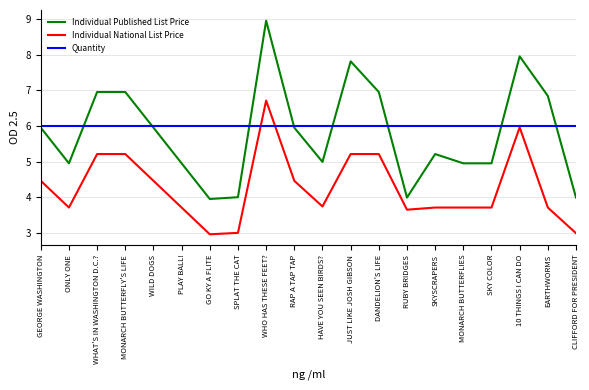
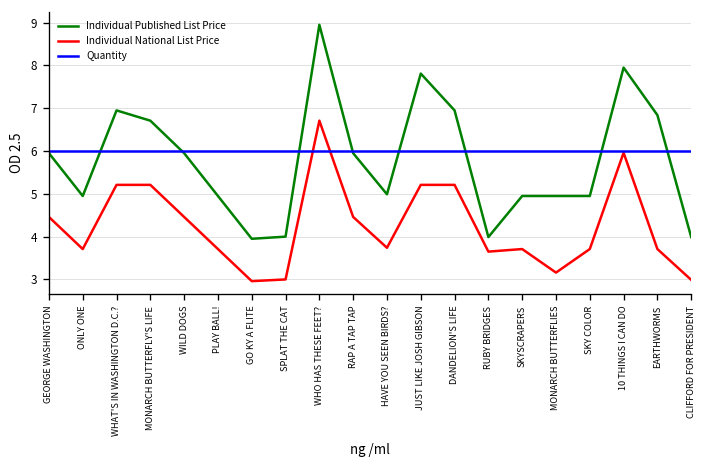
Individual Published List Price, MONARCH BUTTERFLY'S LIFE: 7.0 -> 6.7
Individual Published List Price, SKYSCRAPERS: 5.2 -> 5.0
Individual National List Price, MONARCH BUTTERFLIES: 3.7 -> 3.2
